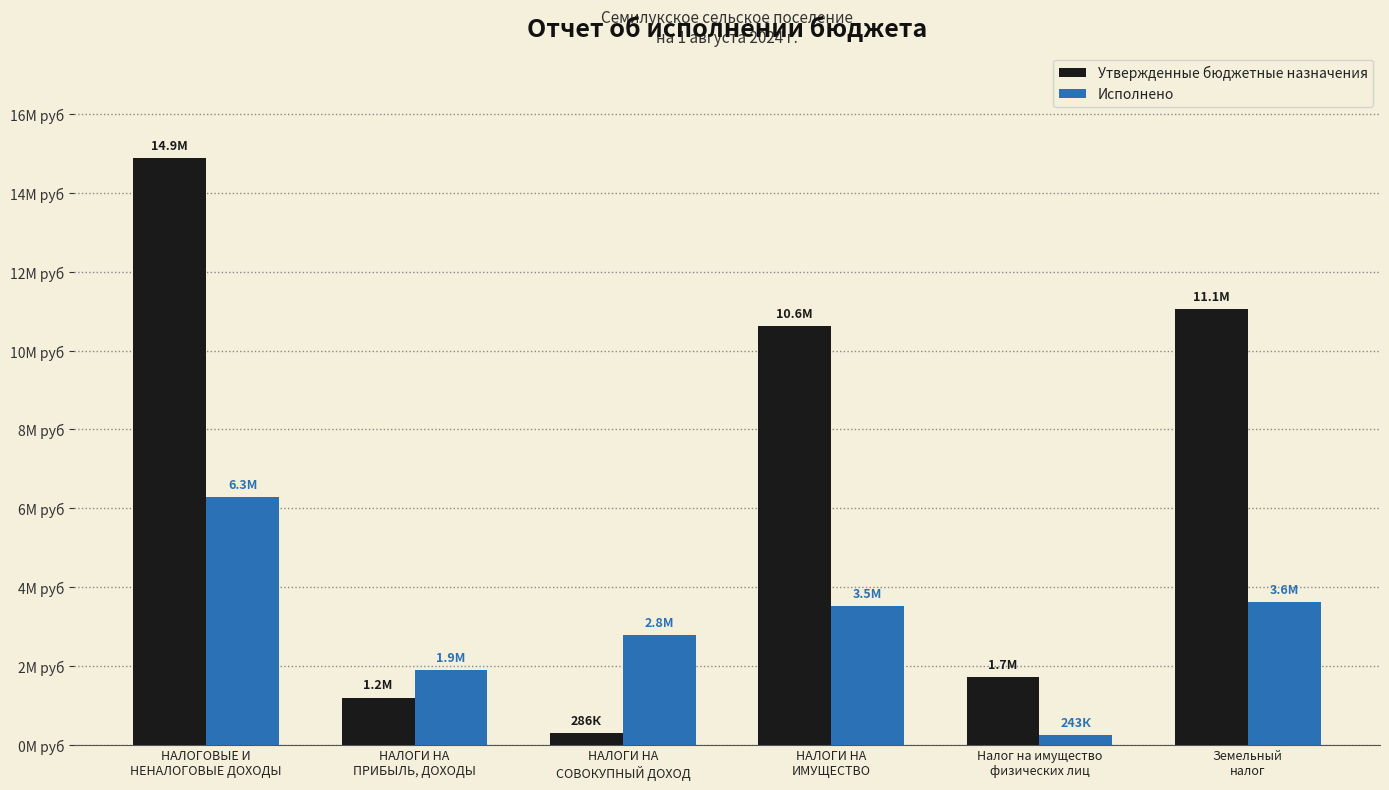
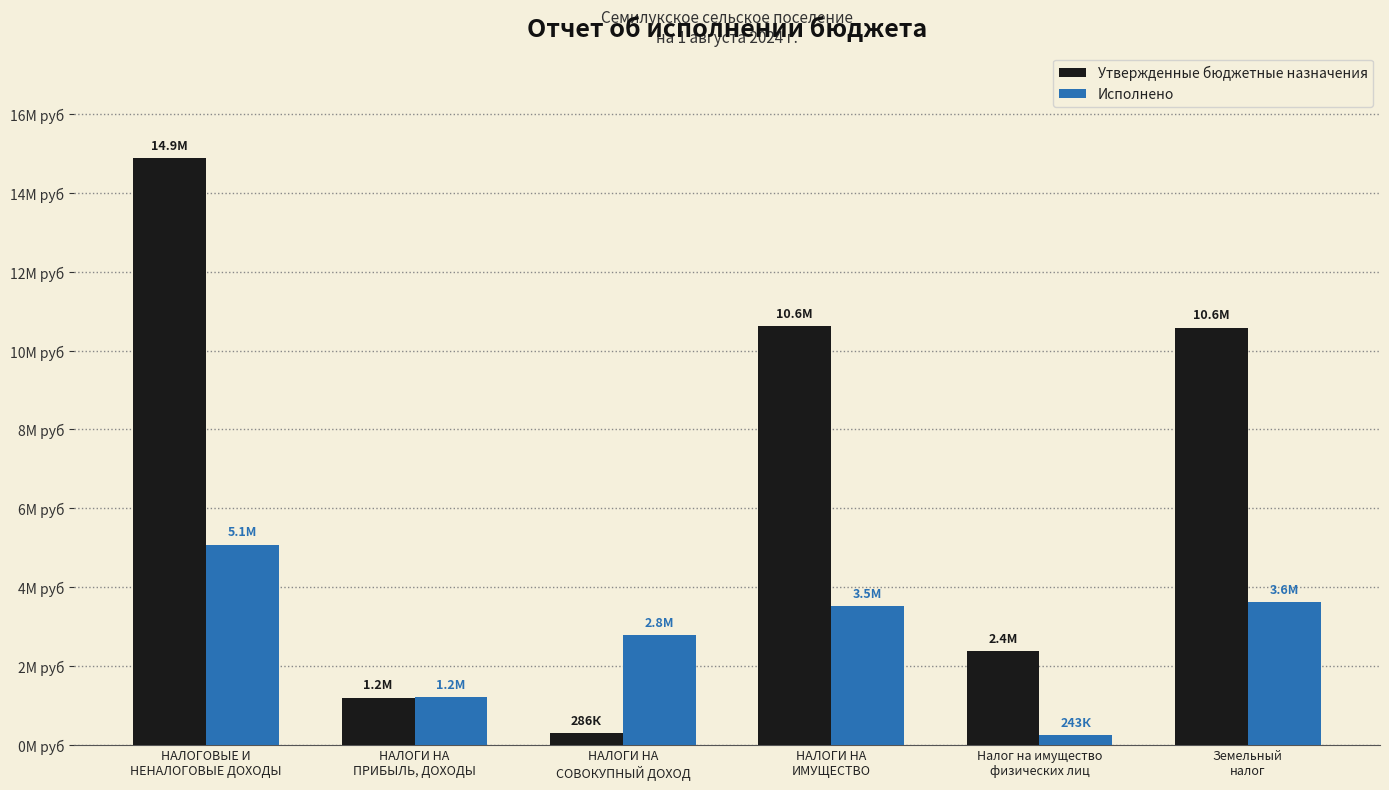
Исполнено, НАЛОГОВЫЕ И НЕНАЛОГОВЫЕ ДОХОДЫ: 6.3М -> 5.1М
Исполнено, НАЛОГИ НА ПРИБЫЛЬ, ДОХОДЫ: 1.9М -> 1.2М
Утвержденные бюджетные назначения, Налог на имущество физических лиц: 1.7М -> 2.4М
Утвержденные бюджетные назначения, Земельный налог: 11.1М -> 10.6М
